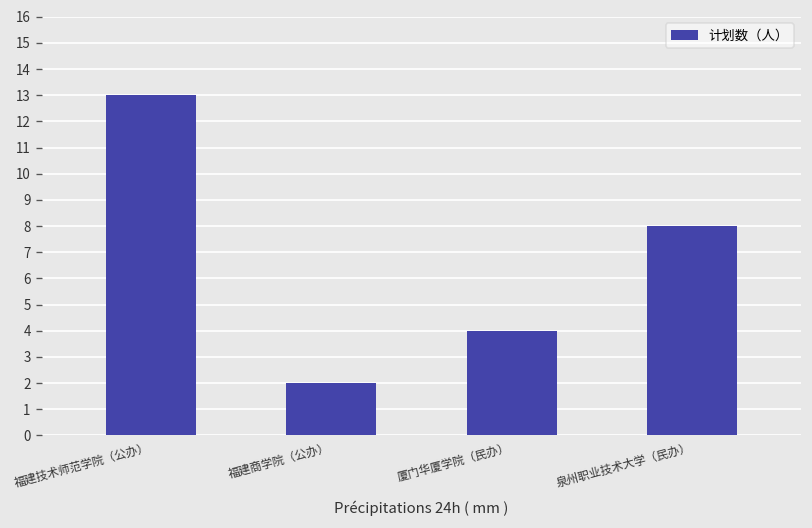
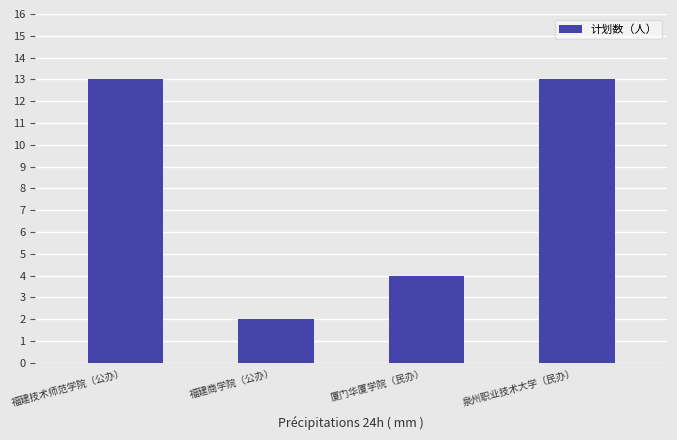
泉州职业技术大学（民办）: 8 -> 13
